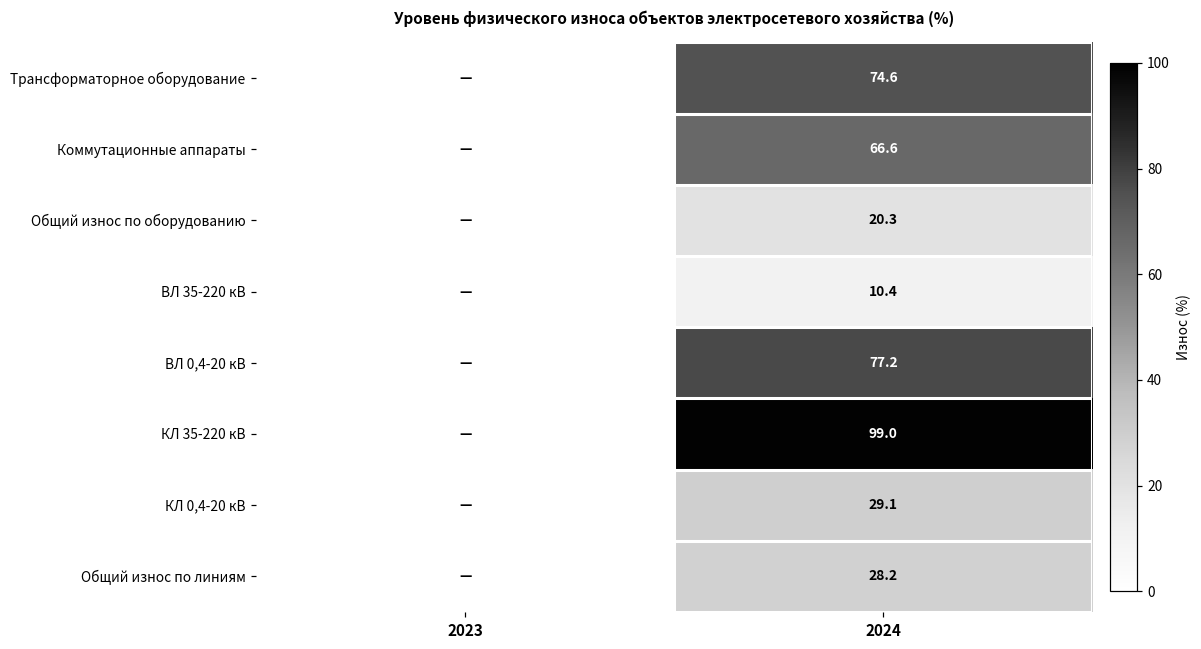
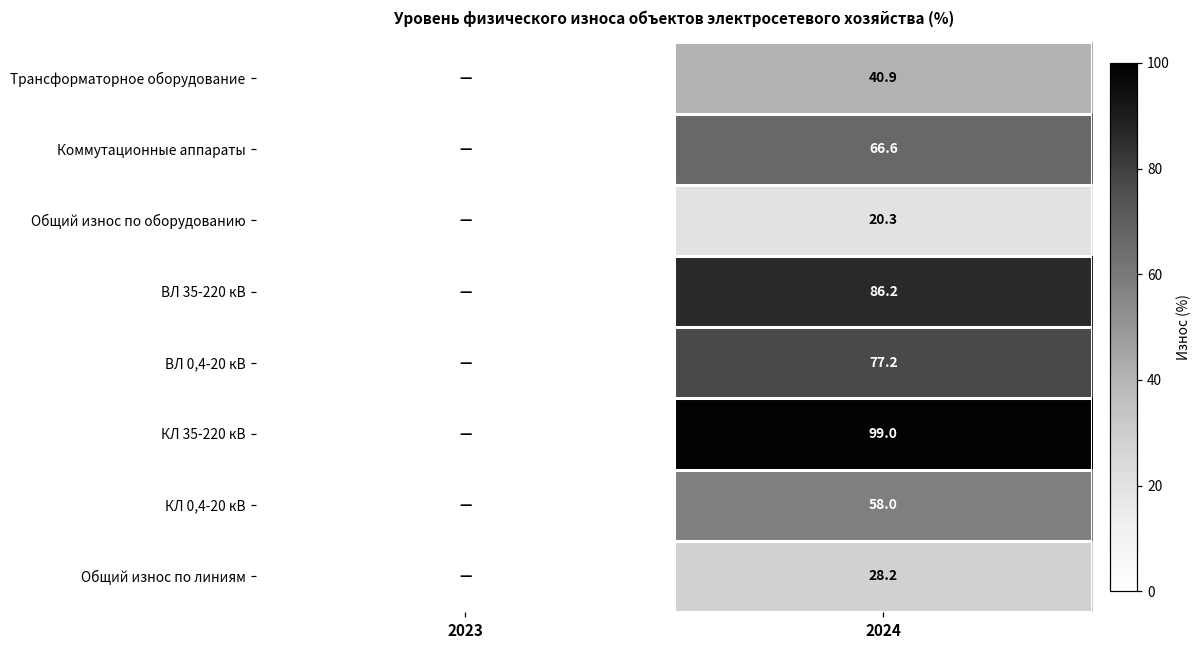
Трансформаторное оборудование, 2024: 74.6 -> 40.9
ВЛ 35-220 кВ, 2024: 10.4 -> 86.2
КЛ 0,4-20 кВ, 2024: 29.1 -> 58.0
